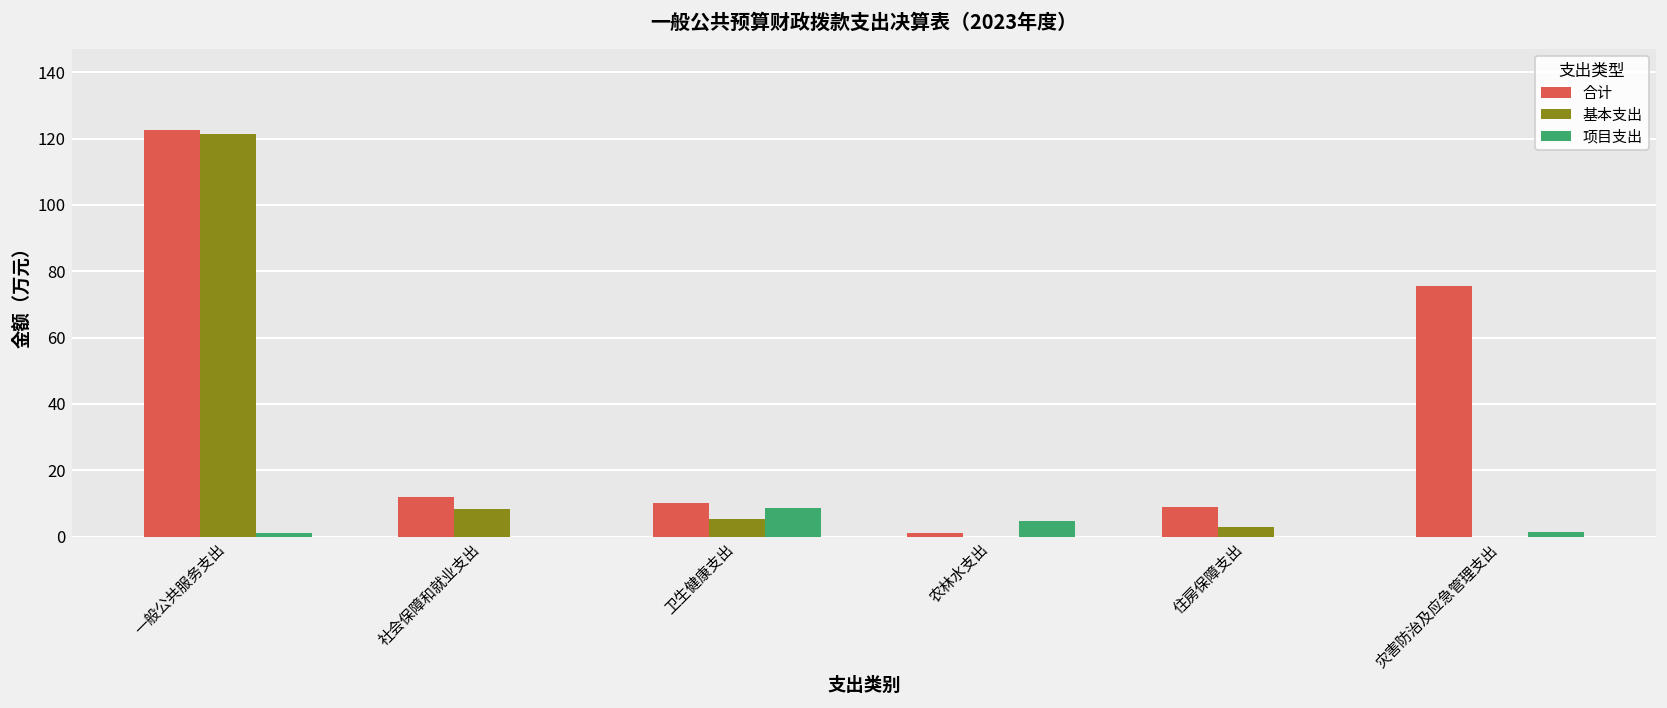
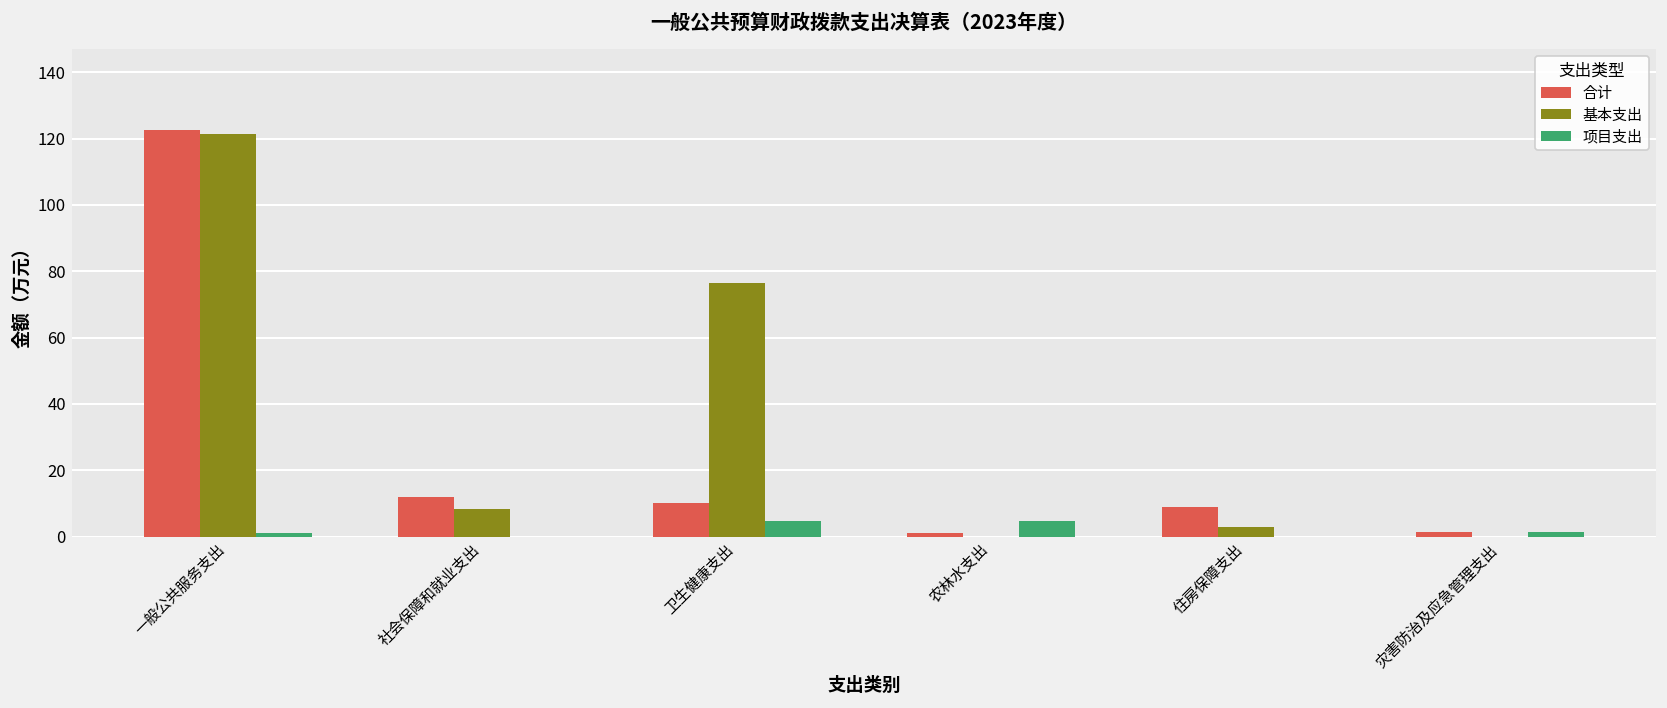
基本支出, 卫生健康支出: 5 -> 76
项目支出, 卫生健康支出: 9 -> 5
合计, 灾害防治及应急管理支出: 75 -> 1
